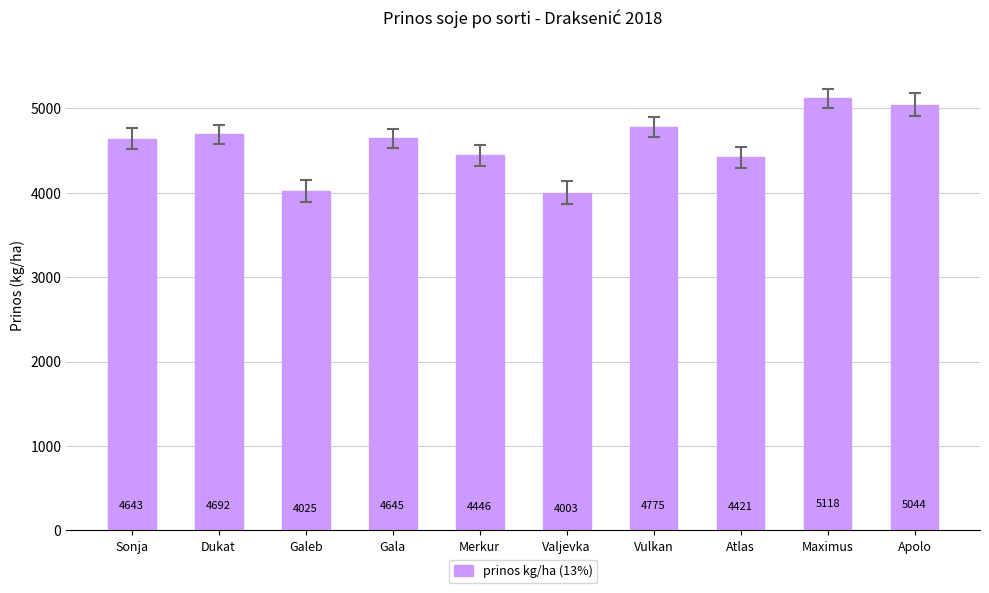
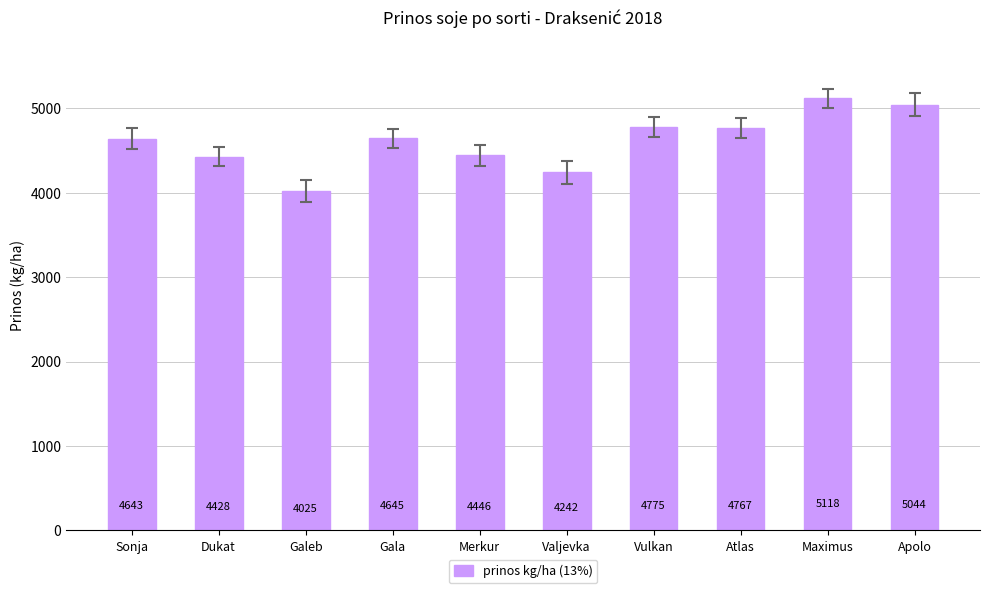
prinos kg/ha (13%), Dukat: 4692 -> 4428
prinos kg/ha (13%), Valjevka: 4003 -> 4242
prinos kg/ha (13%), Atlas: 4421 -> 4767
